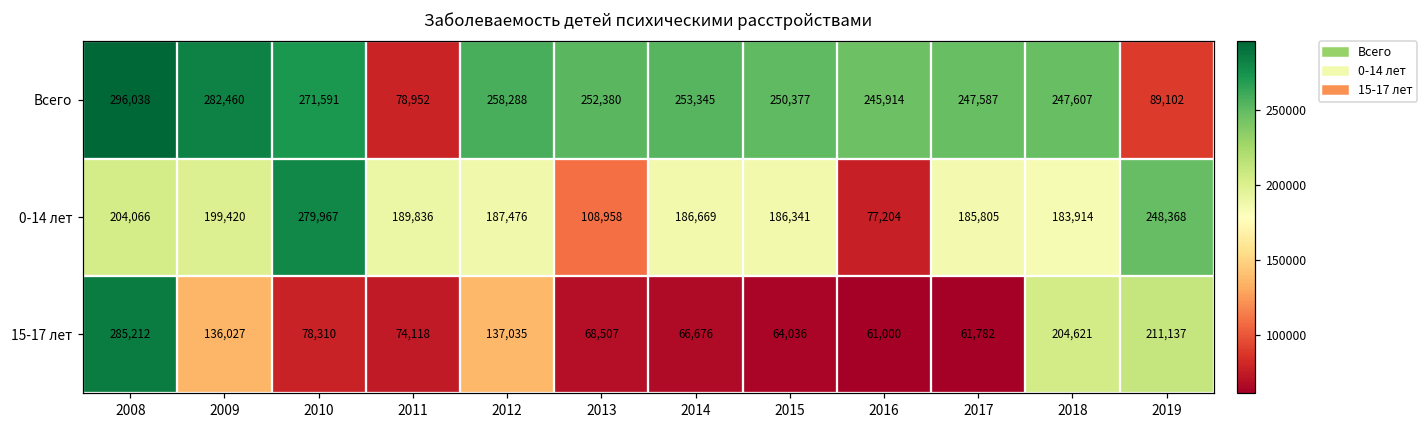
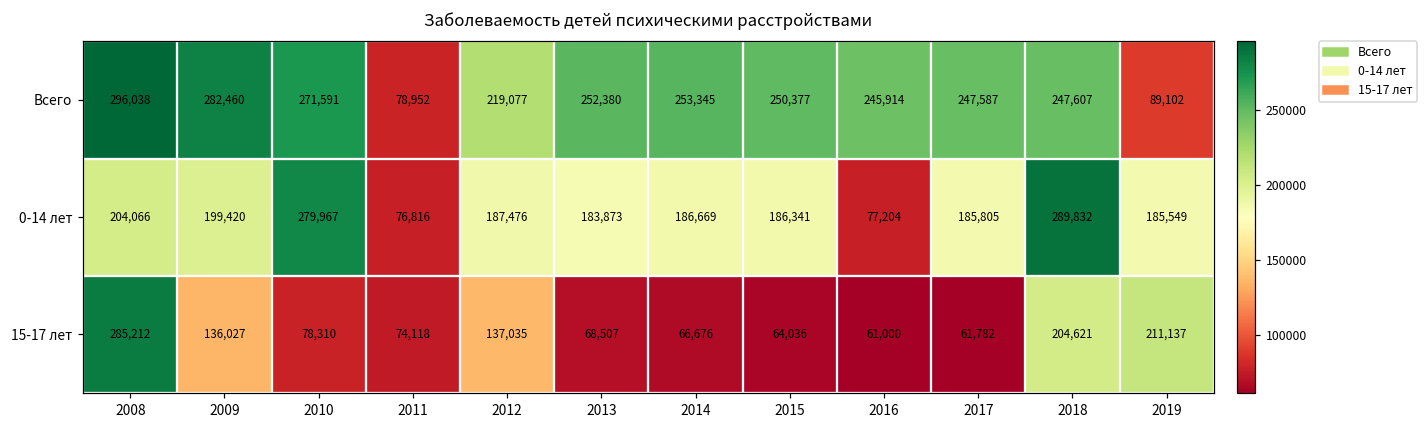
Всего, 2012: 258,288 -> 219,077
0-14 лет, 2011: 189,836 -> 76,816
0-14 лет, 2013: 108,958 -> 183,873
0-14 лет, 2018: 183,914 -> 289,832
0-14 лет, 2019: 248,368 -> 185,549
